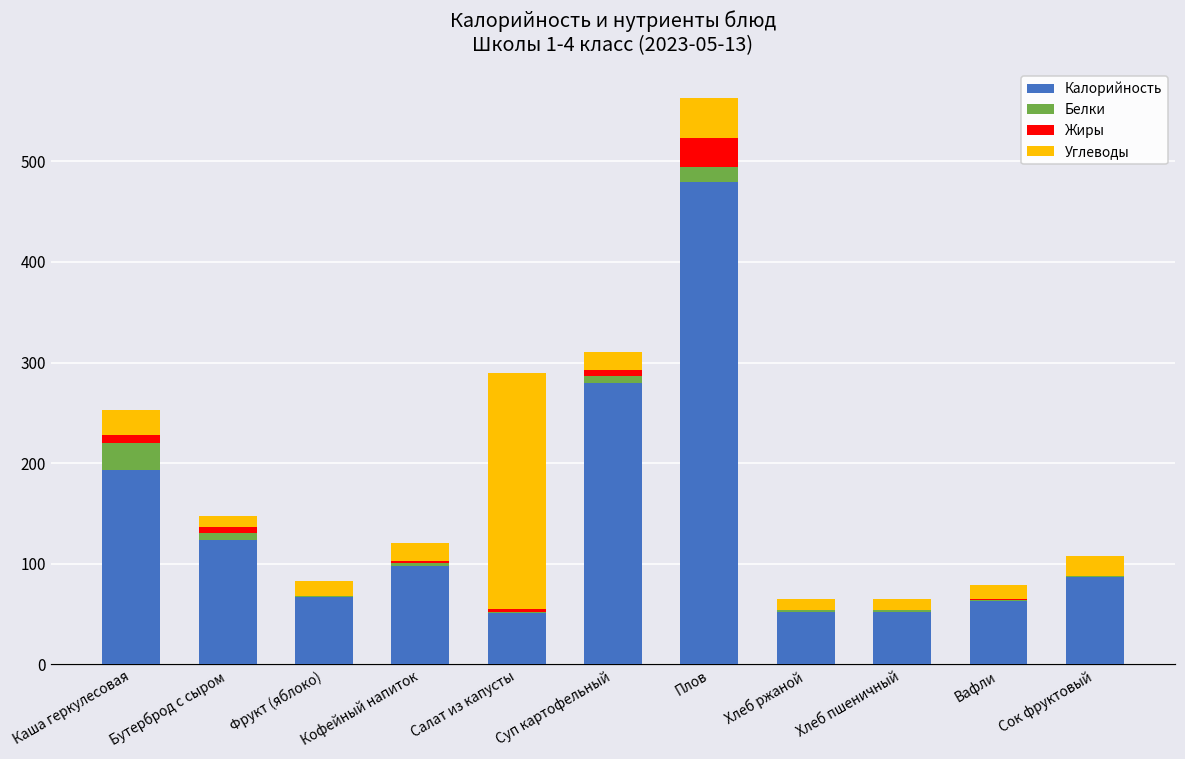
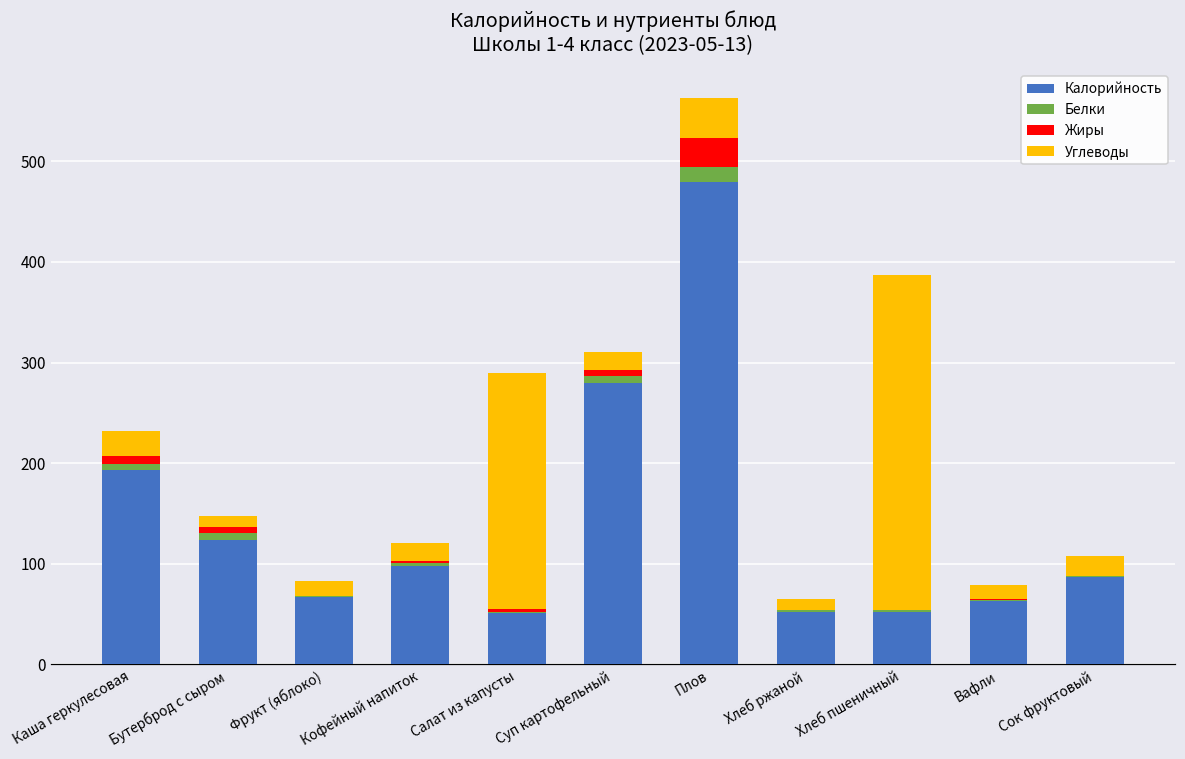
Белки, Каша геркулесовая: 30 -> 10
Углеводы, Хлеб пшеничный: 10 -> 330
